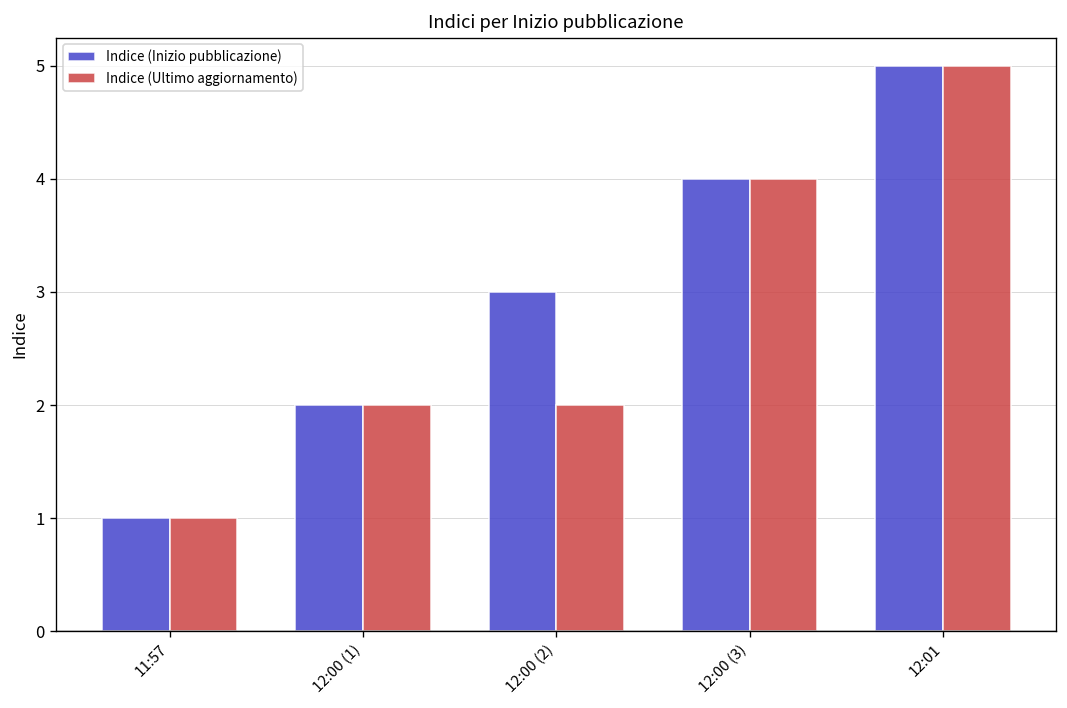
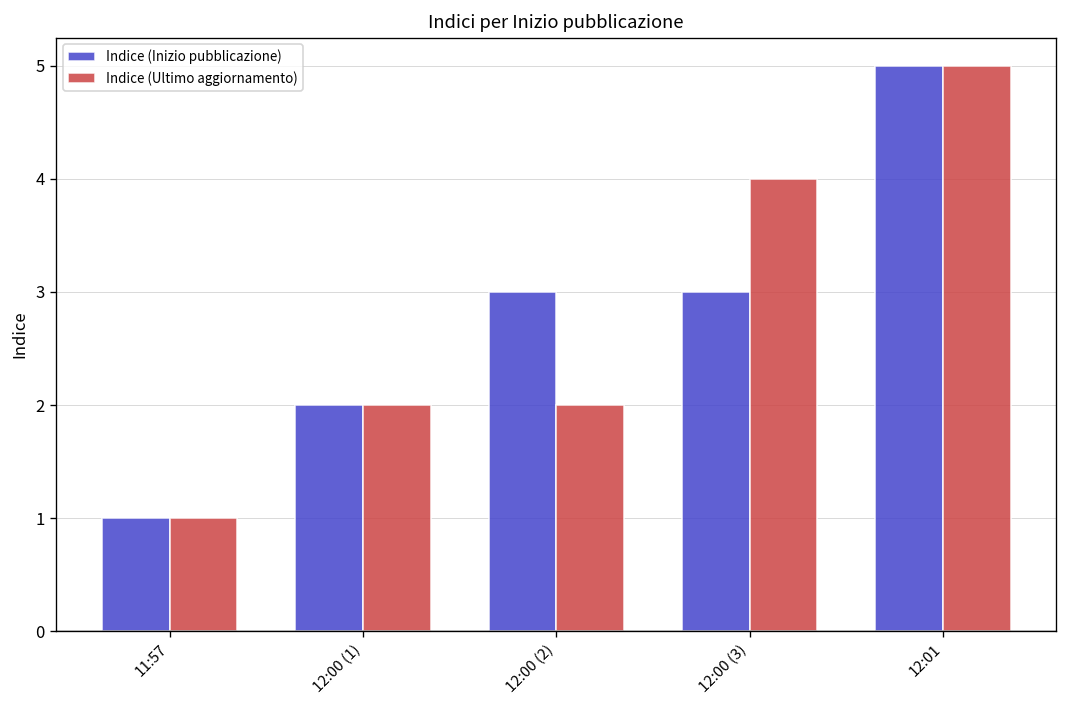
Indice (Inizio pubblicazione), 12:00 (3): 4 -> 3
